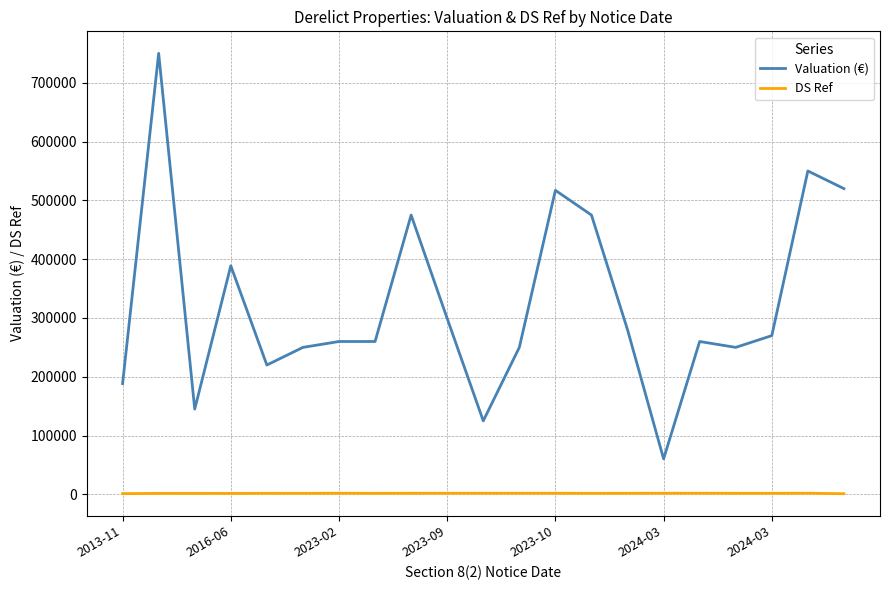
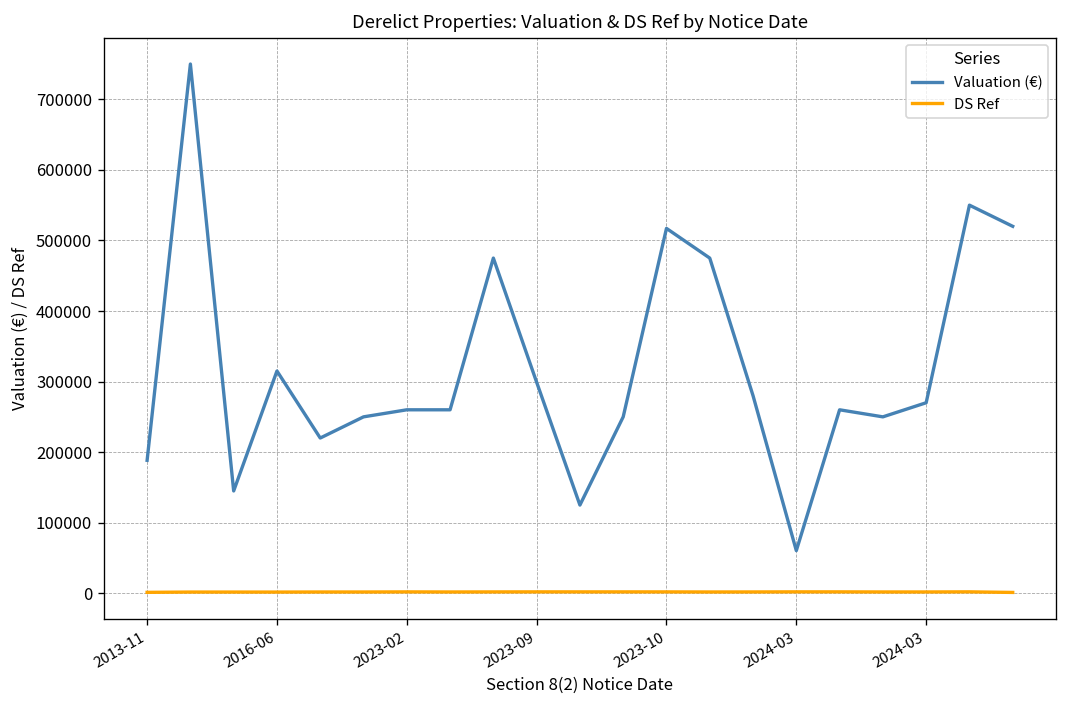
Valuation (€), 2016-06: 390000 -> 320000
